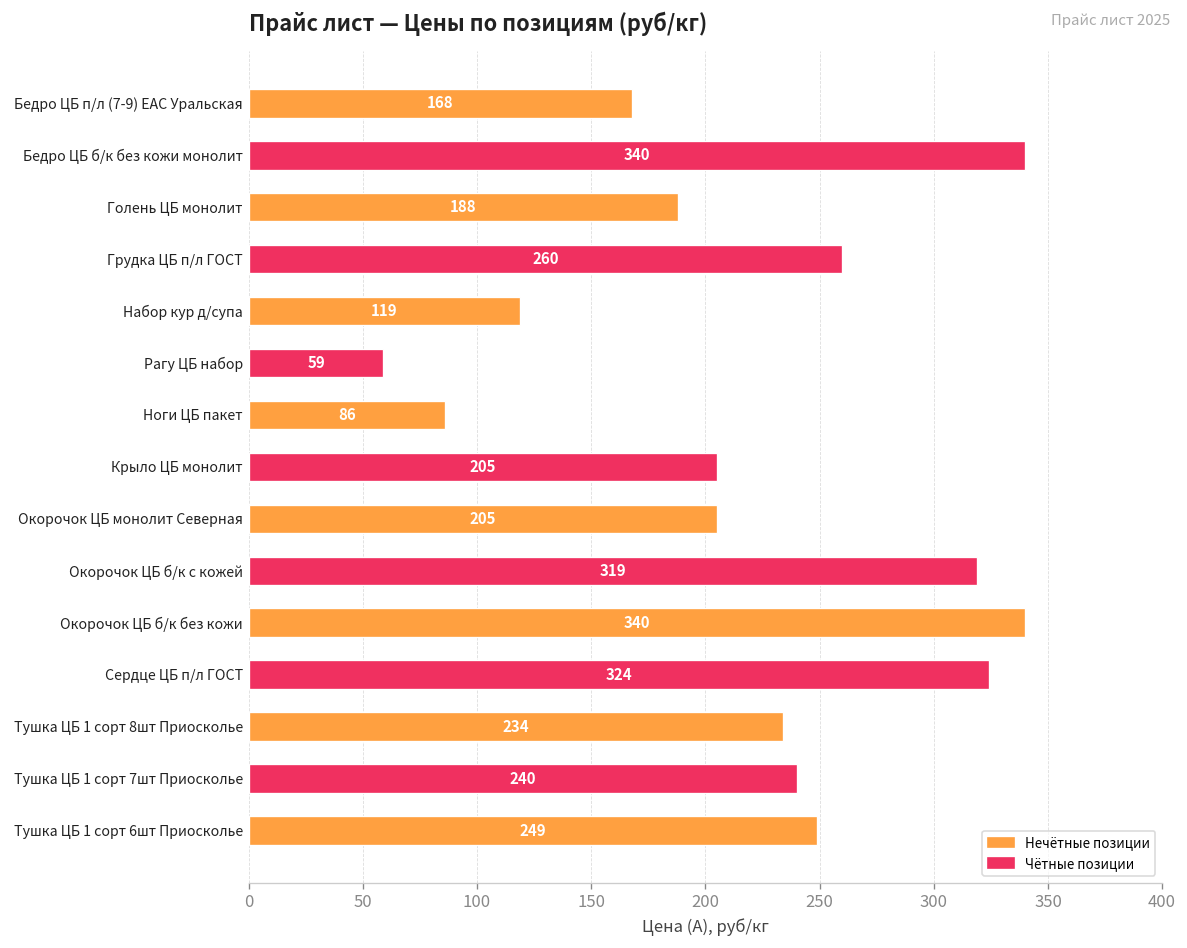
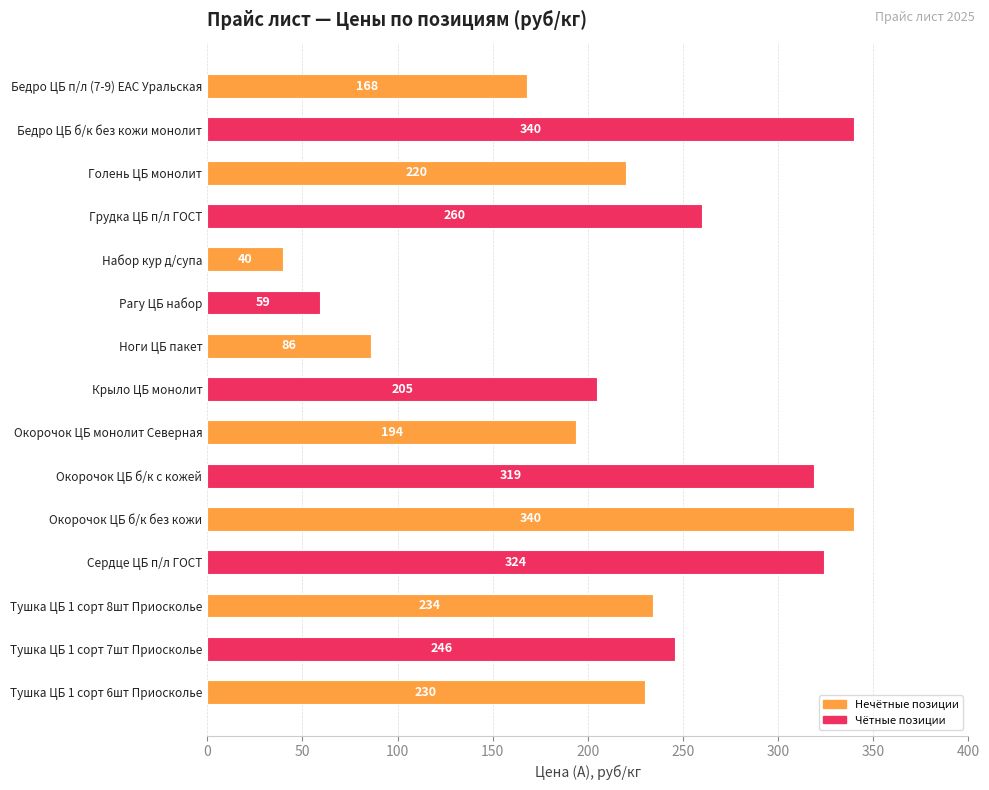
Голень ЦБ монолит: 188 -> 220
Набор кур д/супа: 119 -> 40
Окорочок ЦБ монолит Северная: 205 -> 194
Тушка ЦБ 1 сорт 7шт Приосколье: 240 -> 246
Тушка ЦБ 1 сорт 6шт Приосколье: 249 -> 230
